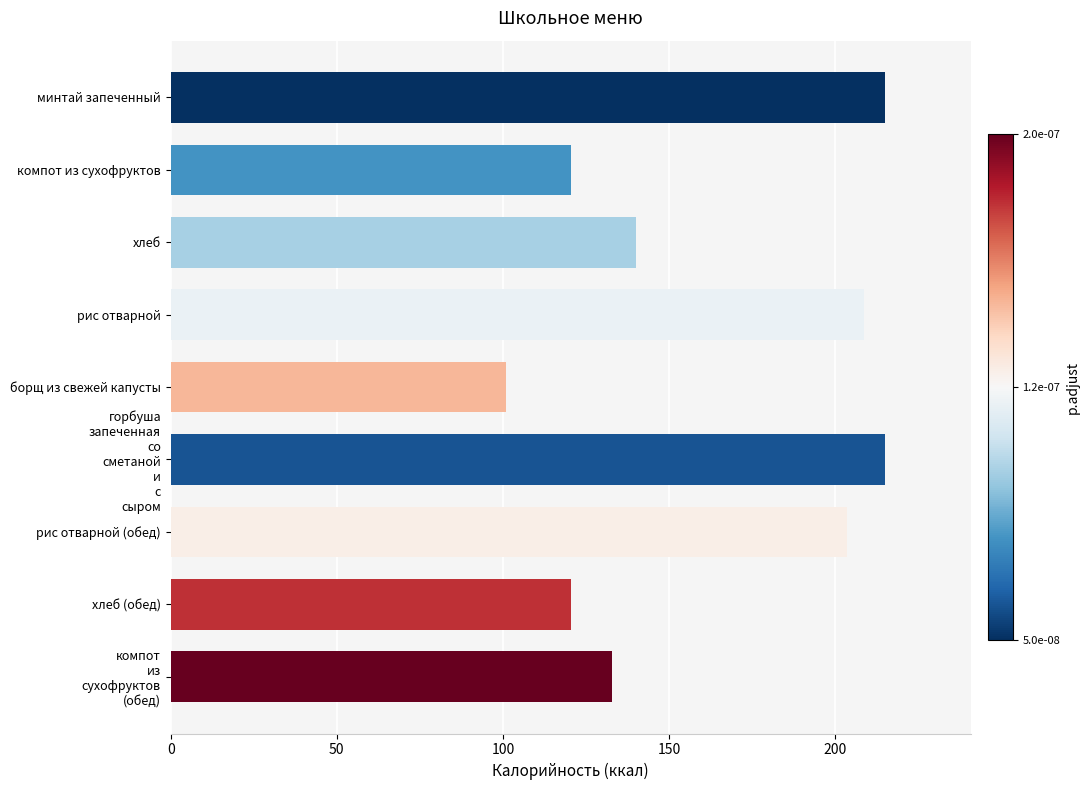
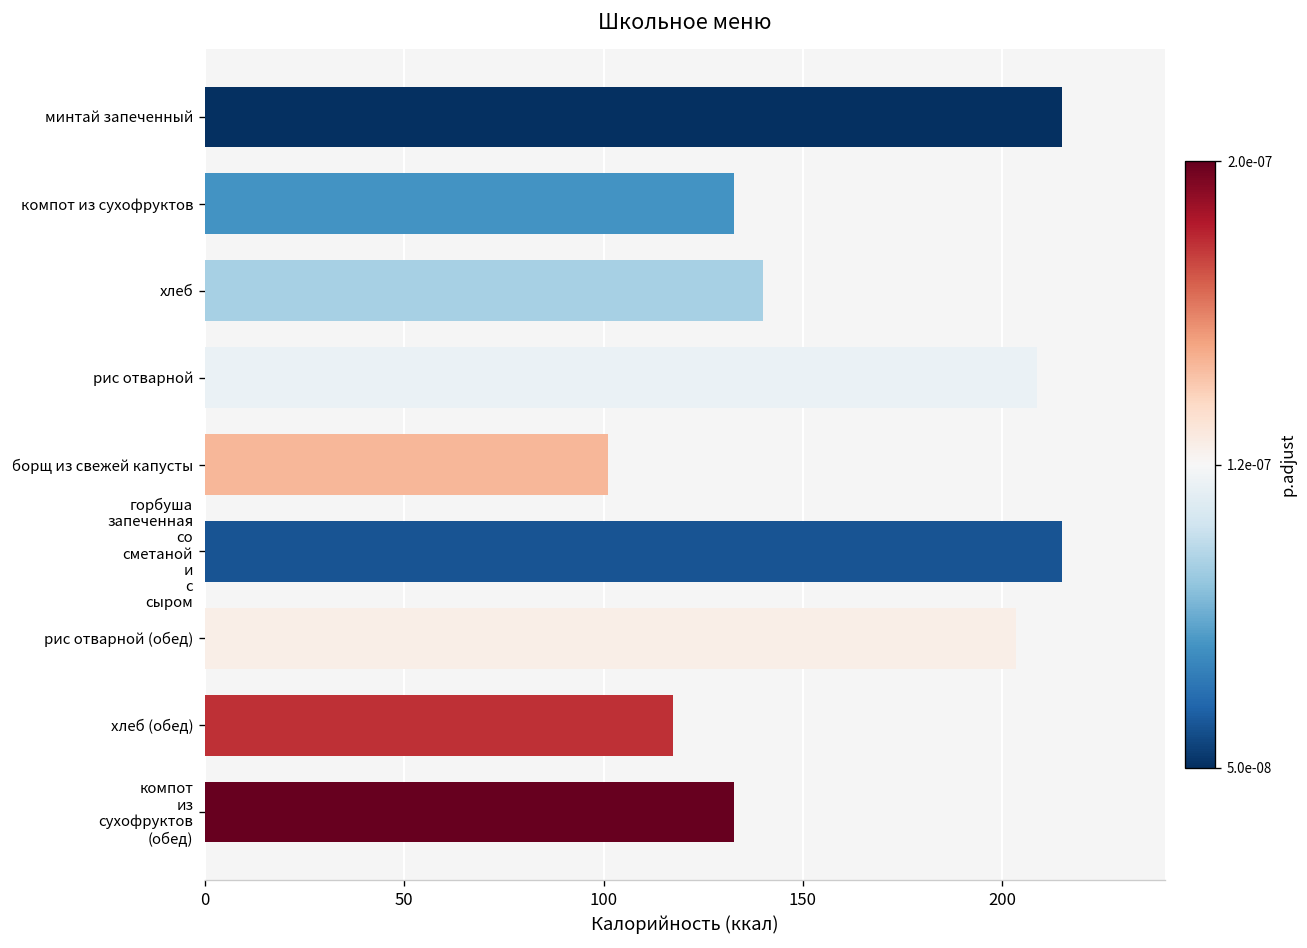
компот из сухофруктов: 121 -> 133
хлеб (обед): 121 -> 118
